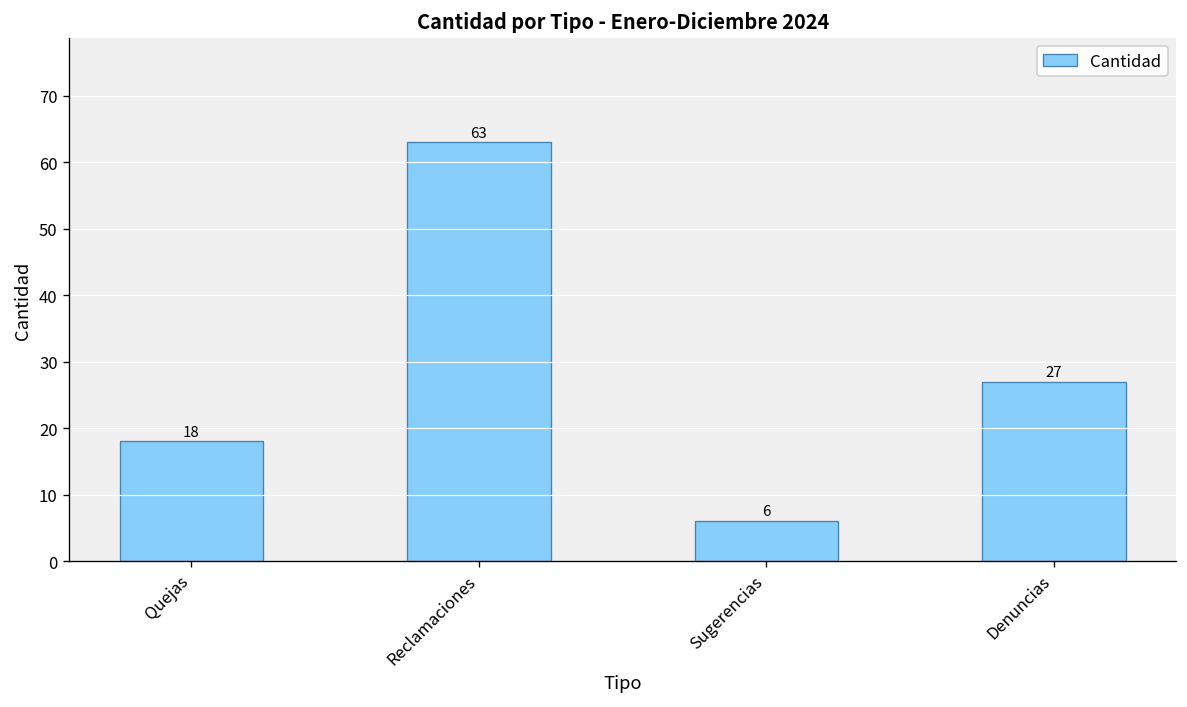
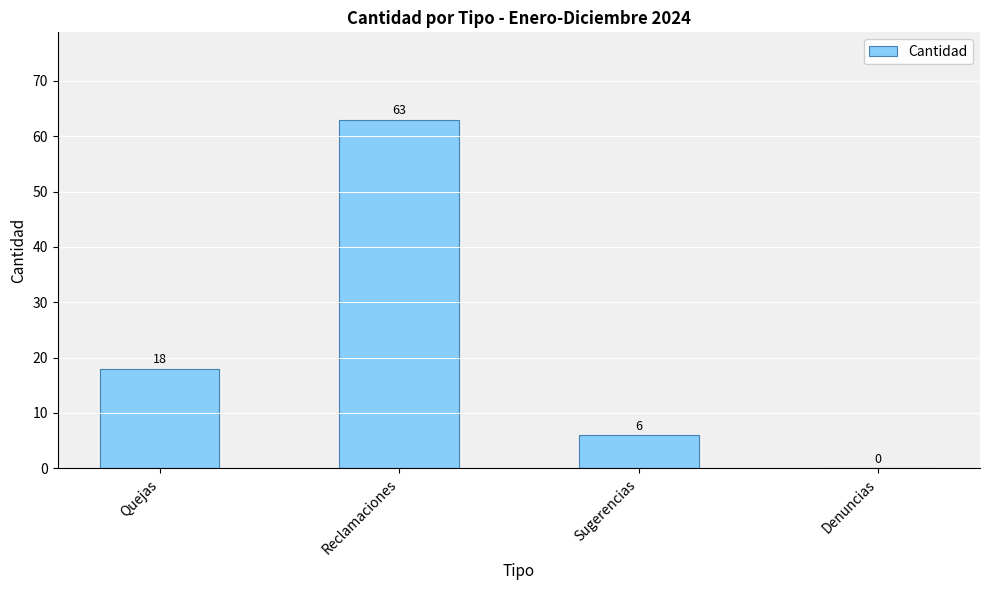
Denuncias: 27 -> 0
